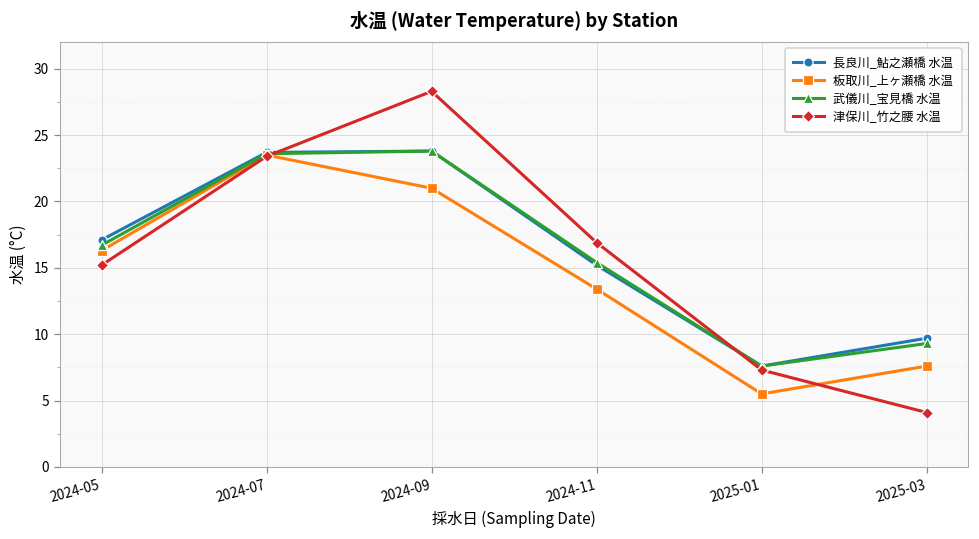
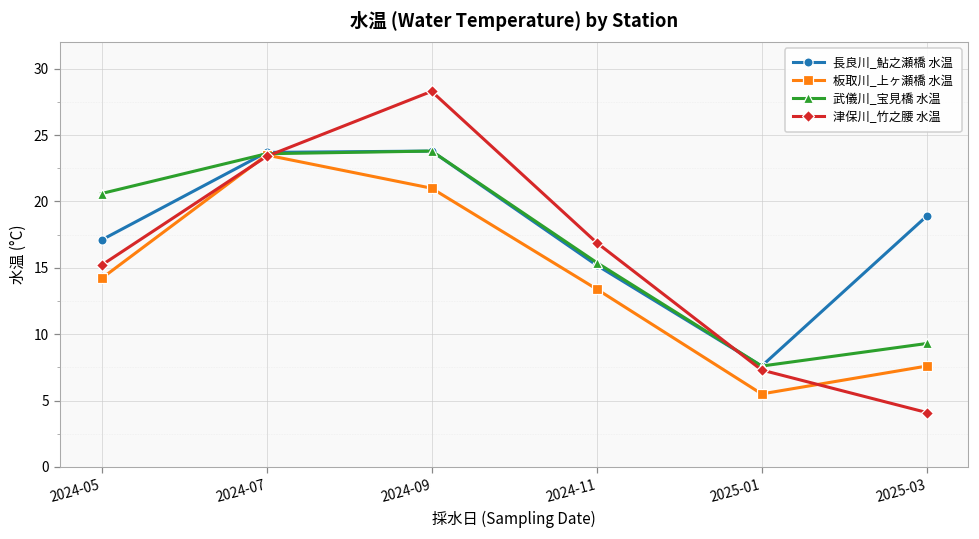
板取川_上ヶ瀬橋 水温, 2024-05: 16.3 -> 14.2
武儀川_宝見橋 水温, 2024-05: 16.7 -> 20.6
長良川_鮎之瀬橋 水温, 2025-03: 9.7 -> 18.9
